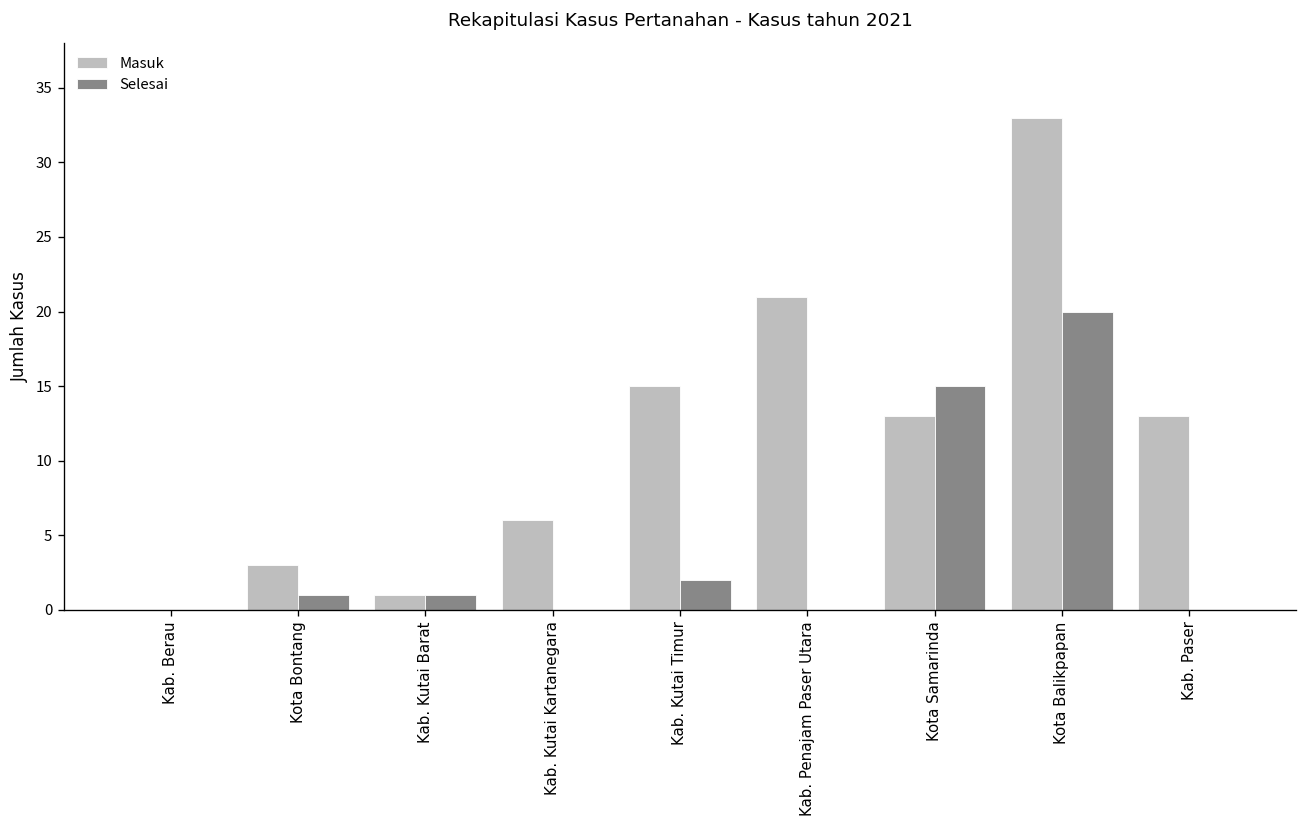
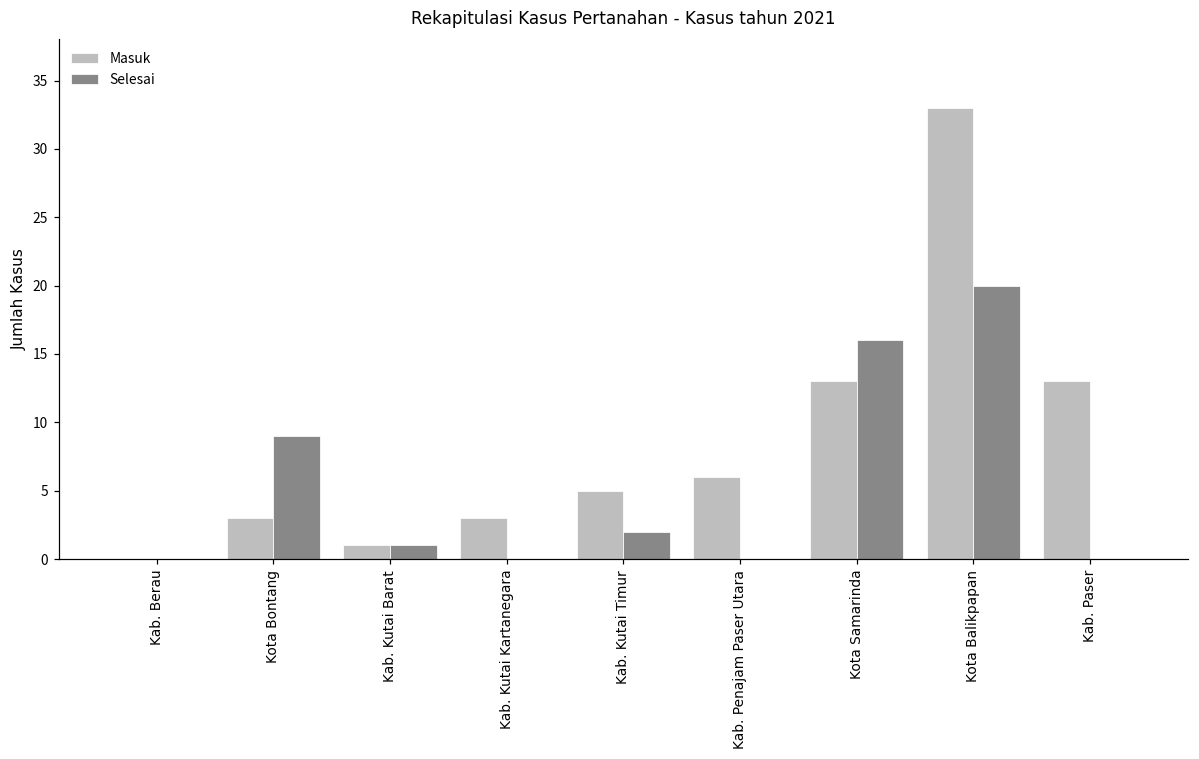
Selesai, Kota Bontang: 1 -> 9
Masuk, Kab. Kutai Kartanegara: 6 -> 3
Masuk, Kab. Kutai Timur: 15 -> 5
Masuk, Kab. Penajam Paser Utara: 21 -> 6
Selesai, Kota Samarinda: 15 -> 16
